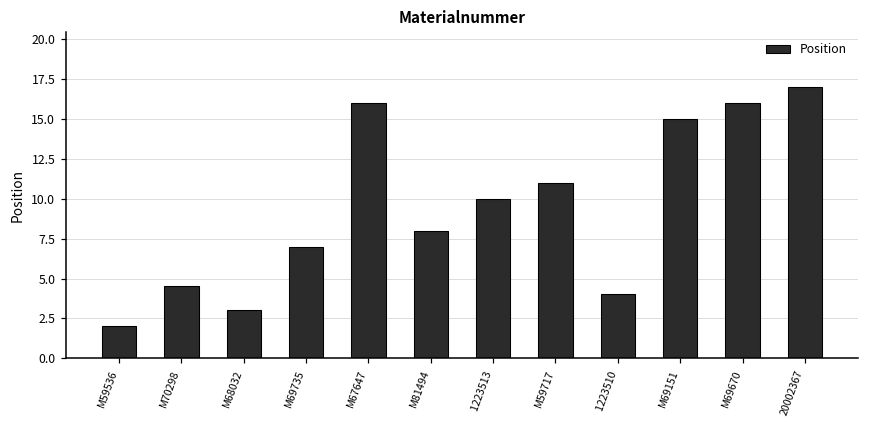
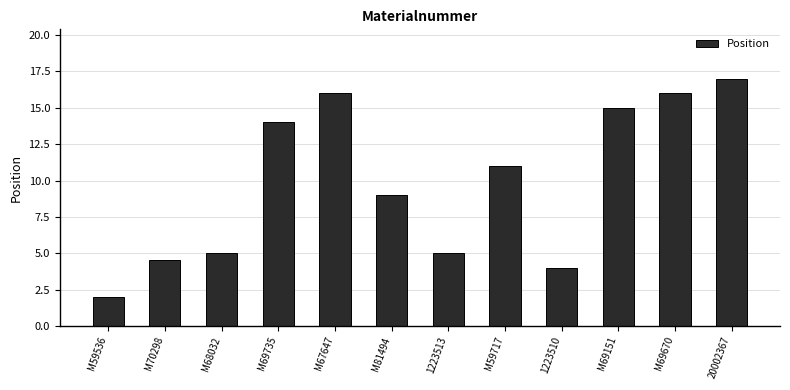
M68032: 3 -> 5
M69735: 7 -> 14
M81494: 8 -> 9
1223513: 10 -> 5
